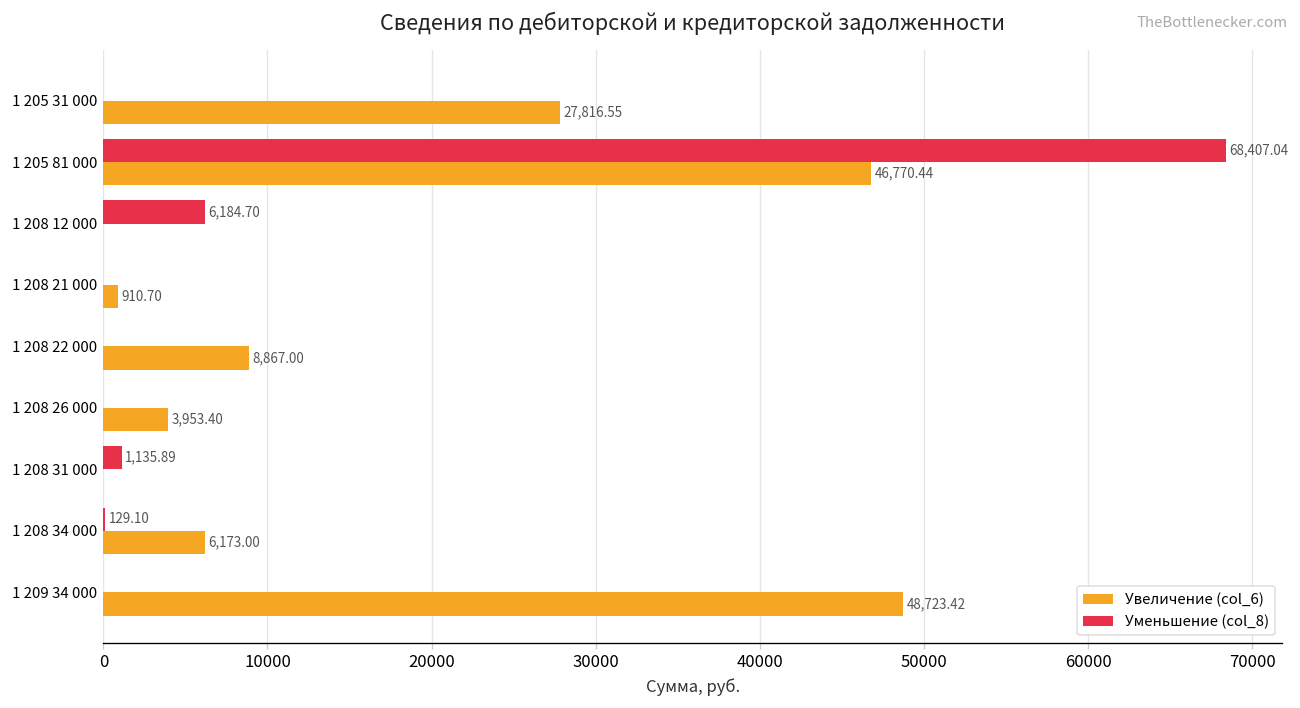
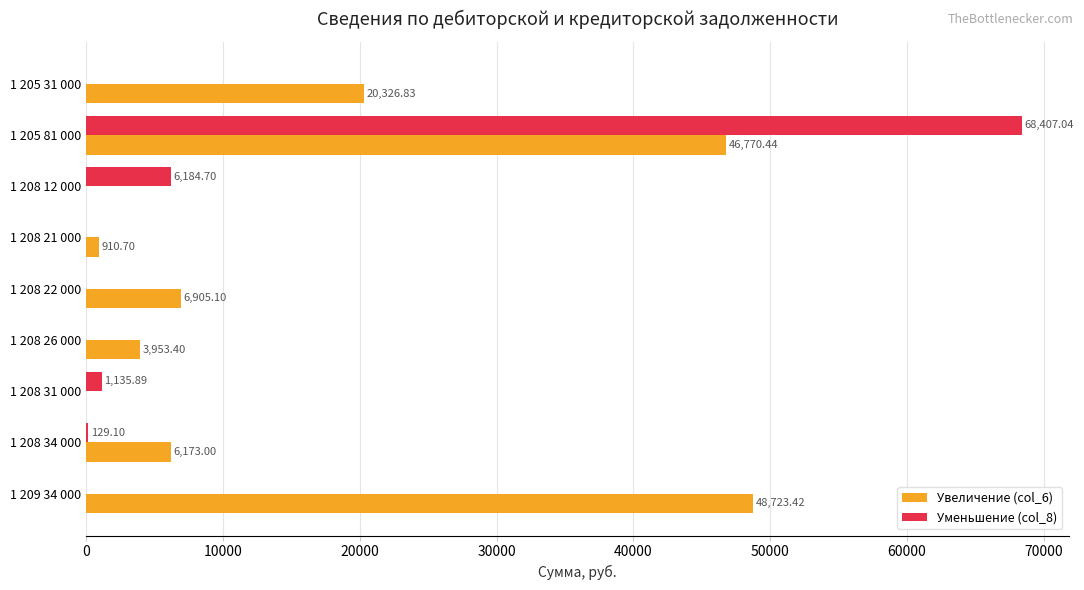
Увеличение (col_6), 1 205 31 000: 27,816.55 -> 20,326.83
Увеличение (col_6), 1 208 22 000: 8,867.00 -> 6,905.10
